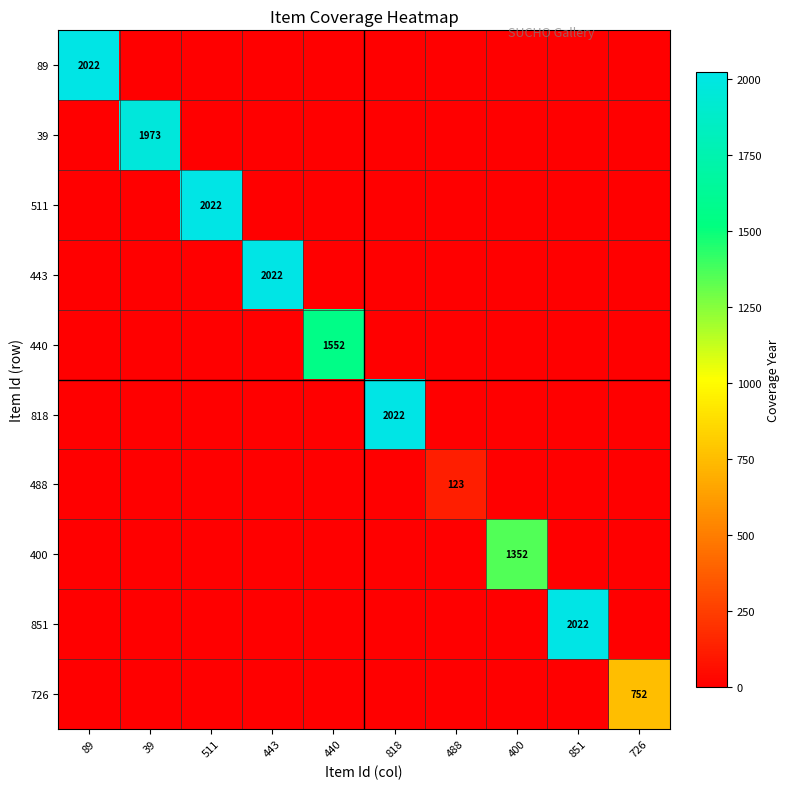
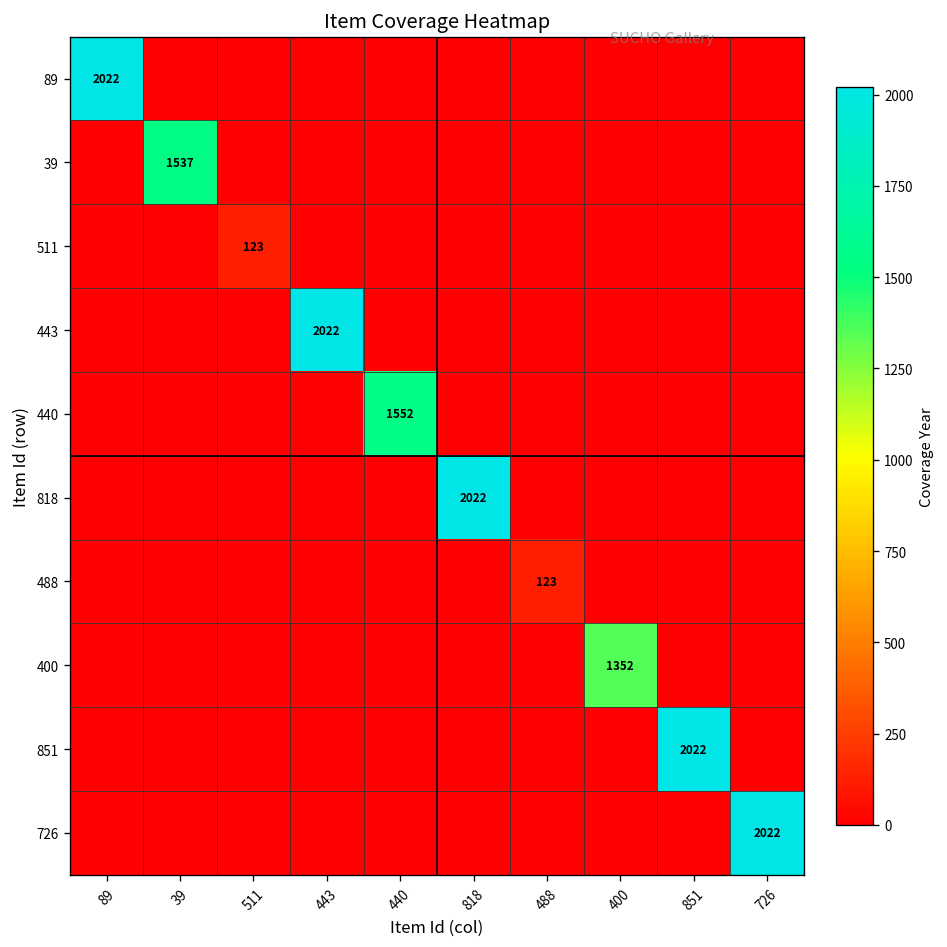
39, 39: 1973 -> 1537
511, 511: 2022 -> 123
726, 726: 752 -> 2022
